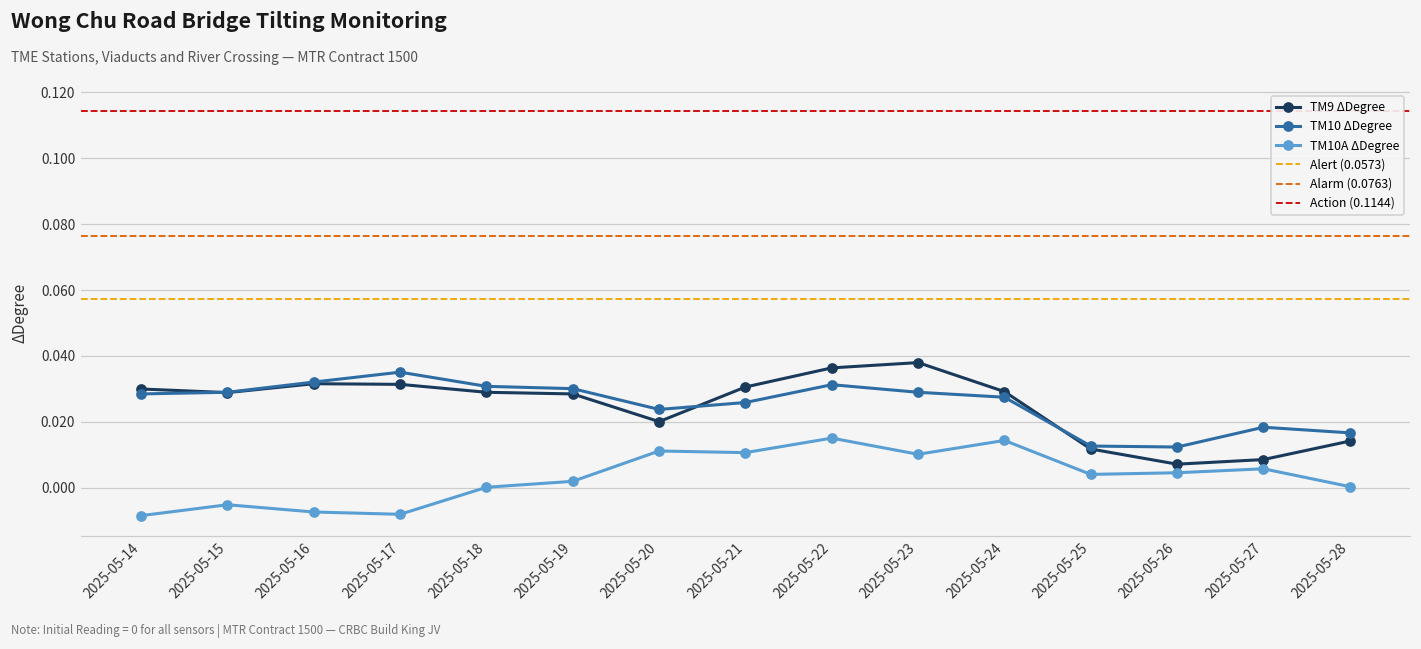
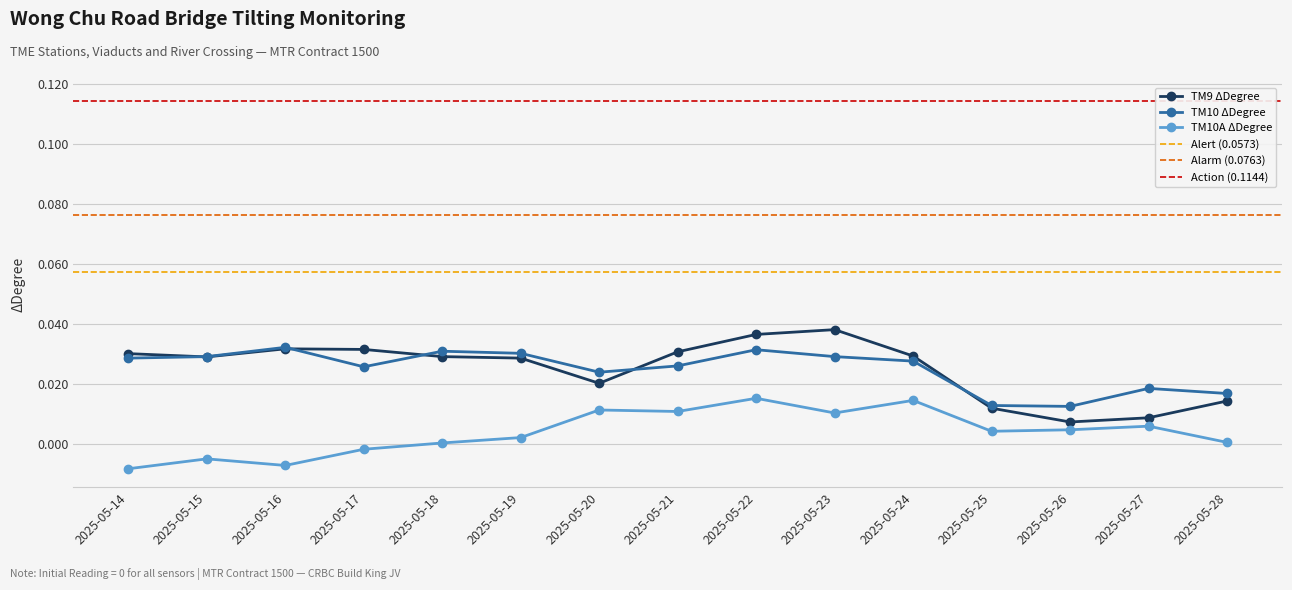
TM10 ΔDegree, 2025-05-17: 0.035 -> 0.026
TM10A ΔDegree, 2025-05-17: -0.008 -> -0.002
